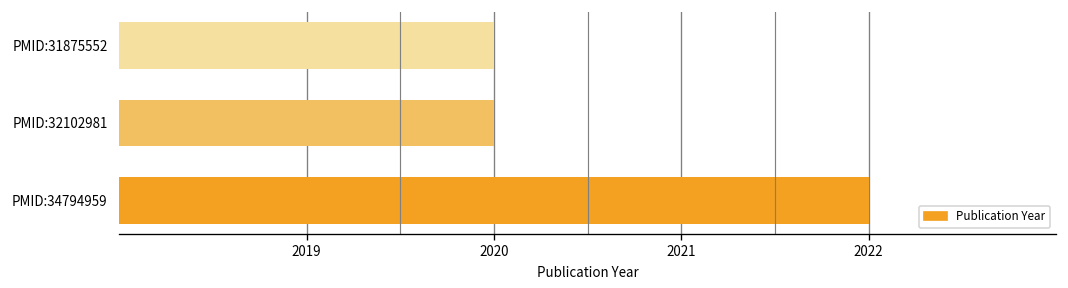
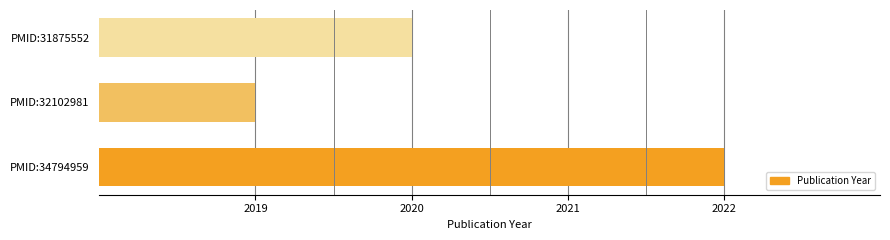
PMID:32102981: 2020 -> 2019
